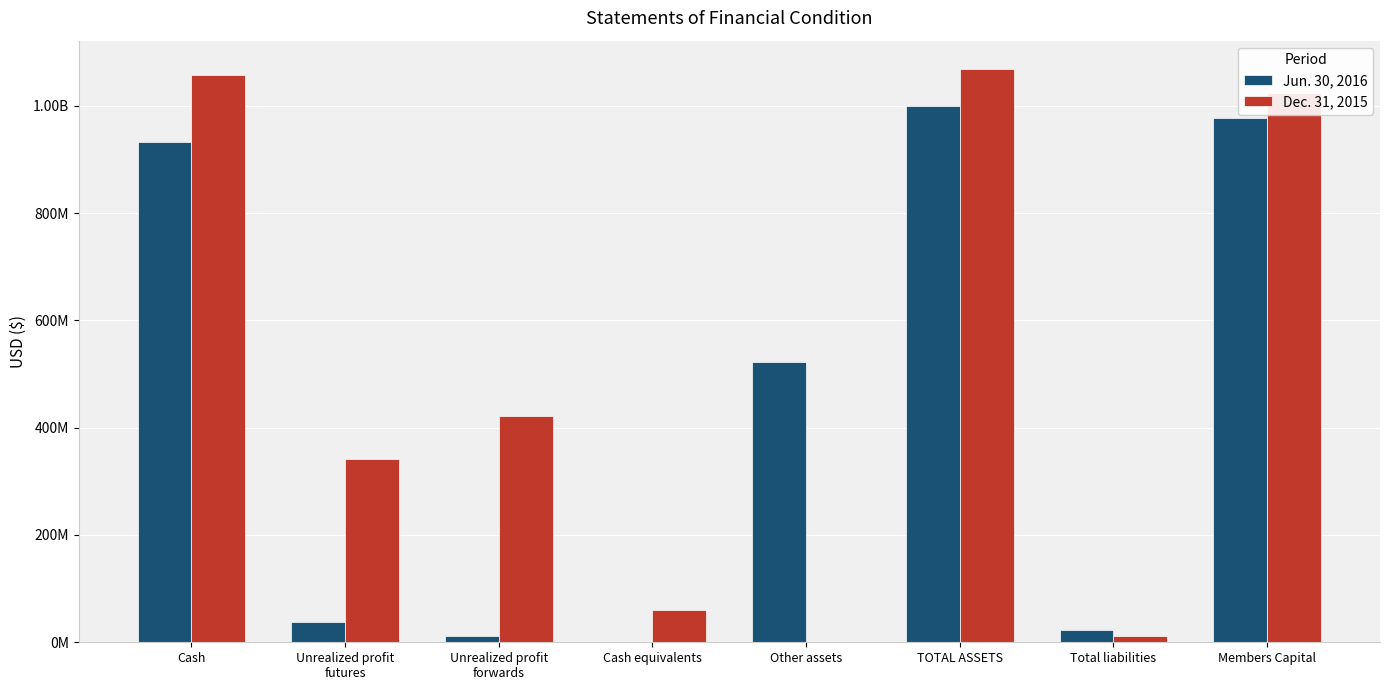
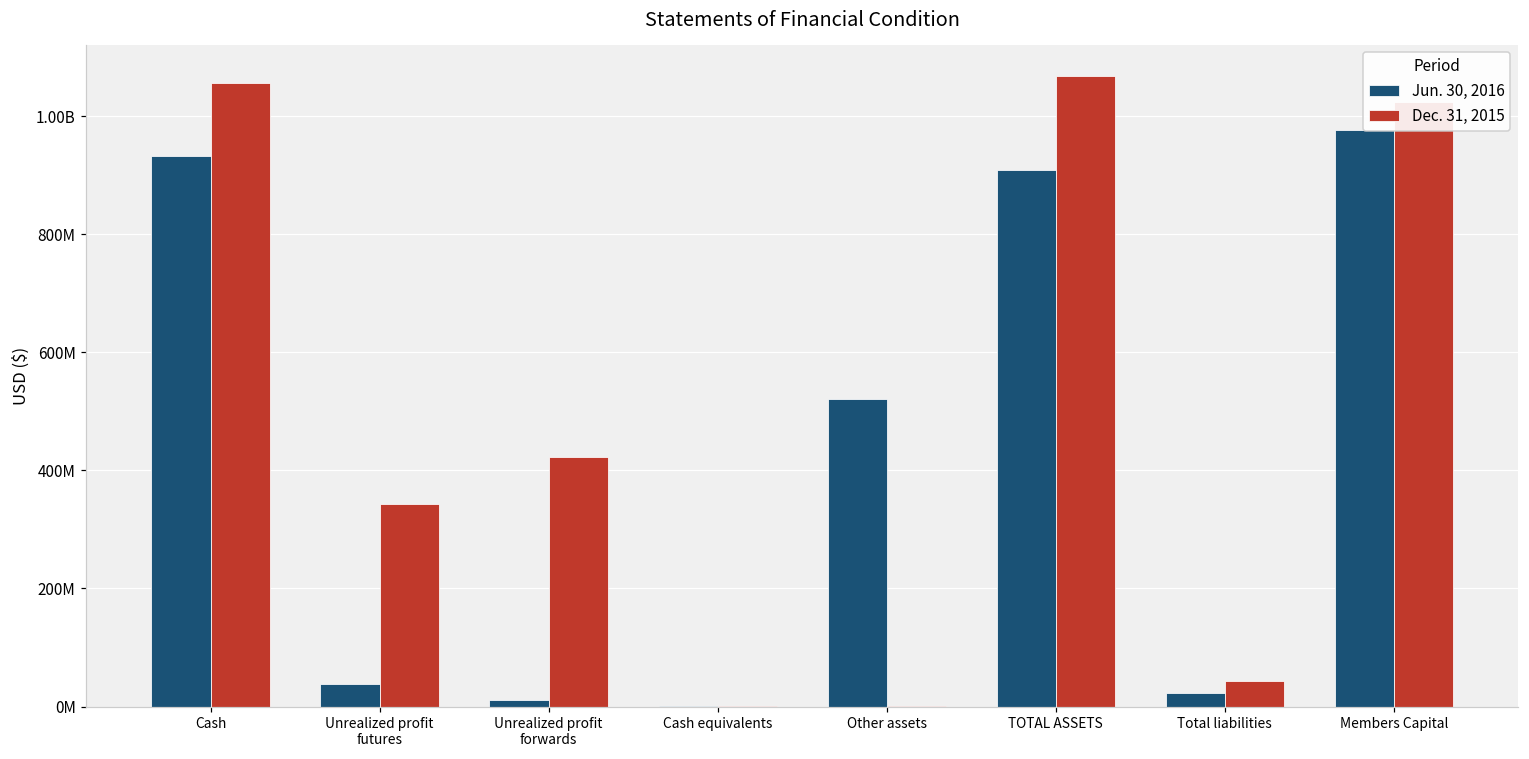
Dec. 31, 2015, Cash equivalents: 60000000 -> 0
Jun. 30, 2016, TOTAL ASSETS: 1000000000 -> 910000000
Dec. 31, 2015, Total liabilities: 10000000 -> 40000000
